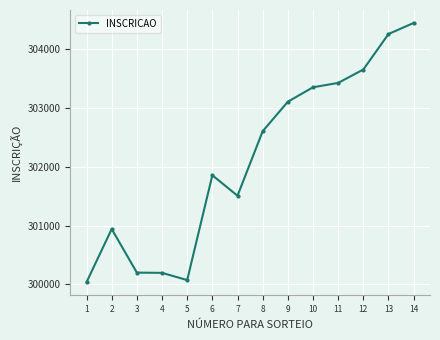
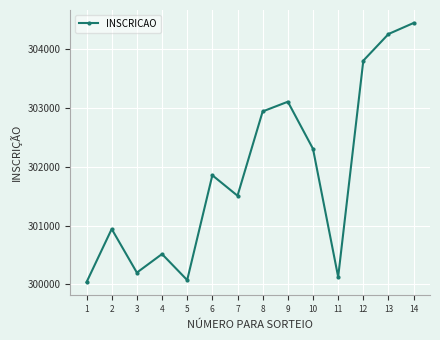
4: 300200 -> 300500
8: 302600 -> 302900
10: 303400 -> 302300
11: 303400 -> 300100
12: 303700 -> 303800
